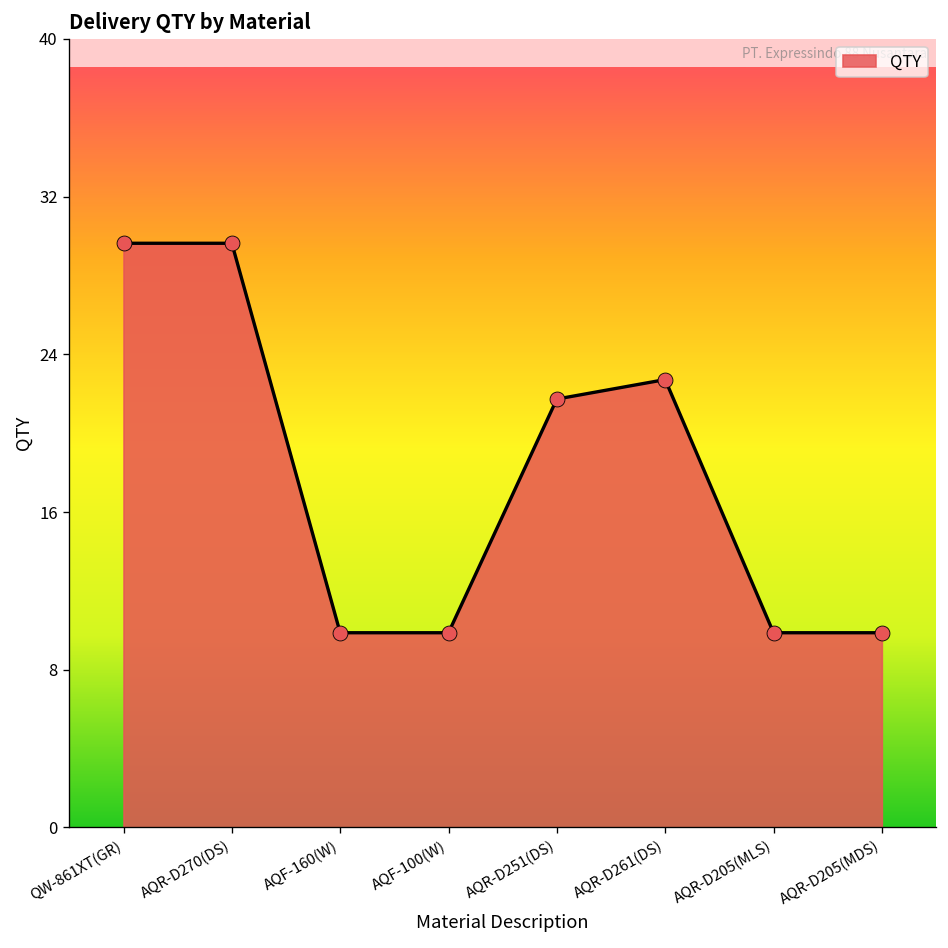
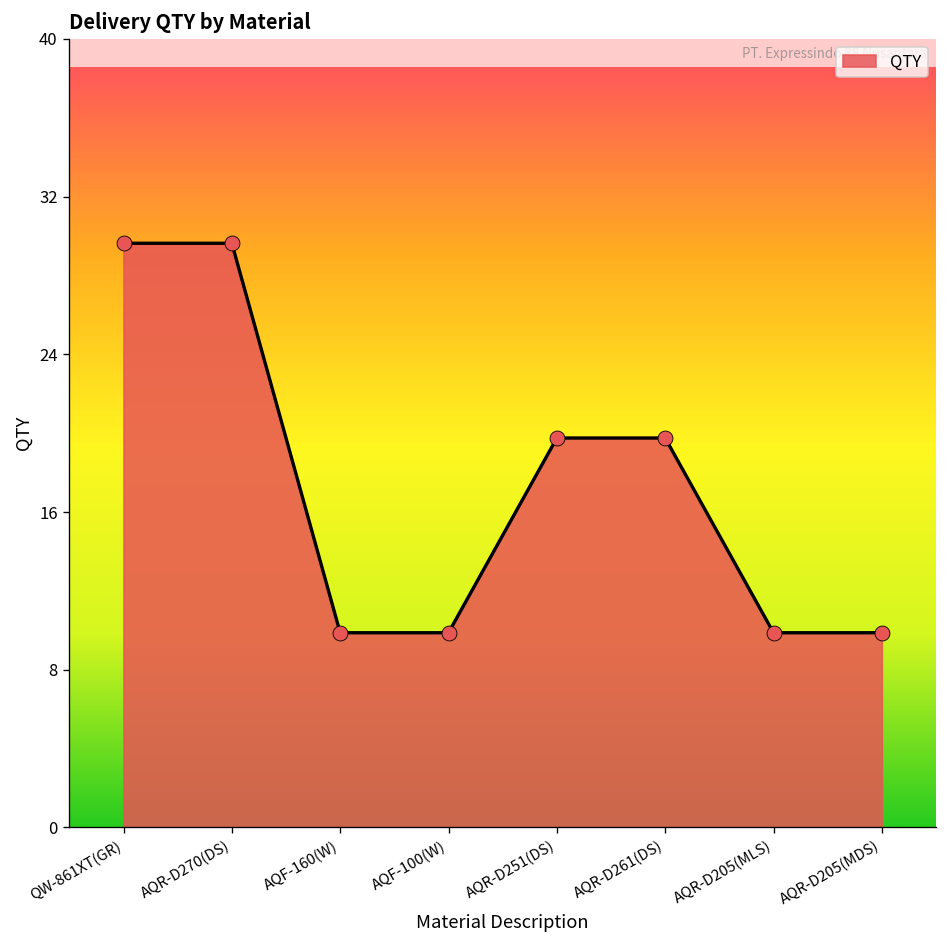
AQR-D251(DS): 22 -> 20
AQR-D261(DS): 23 -> 20
